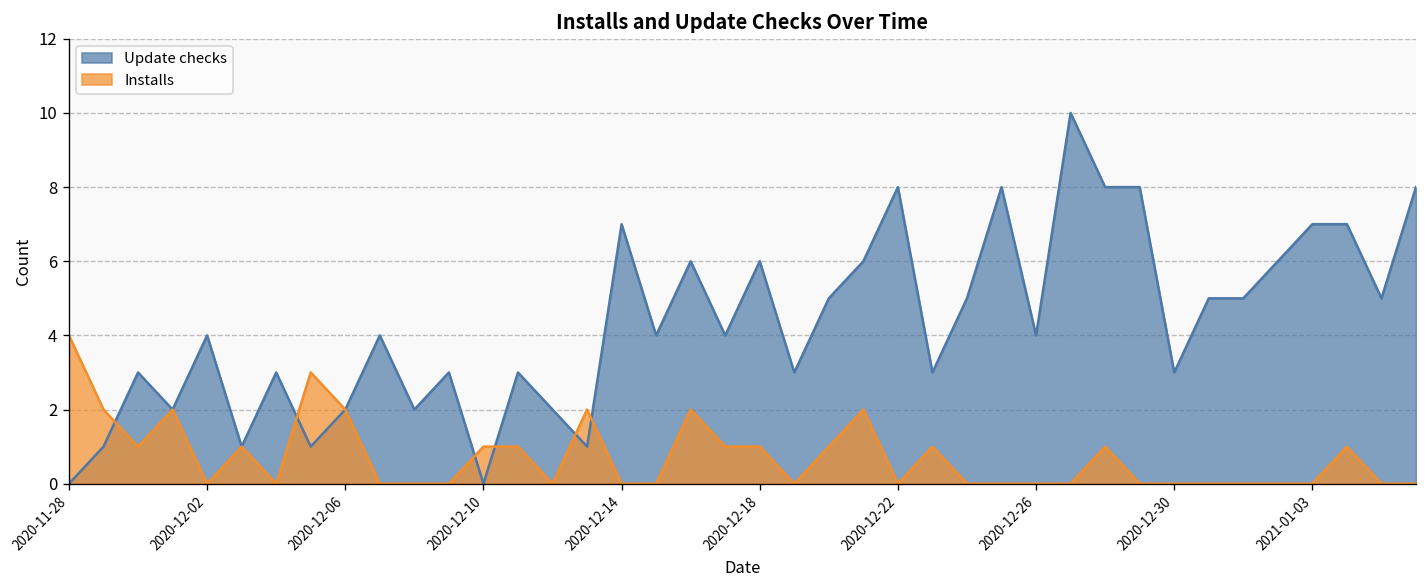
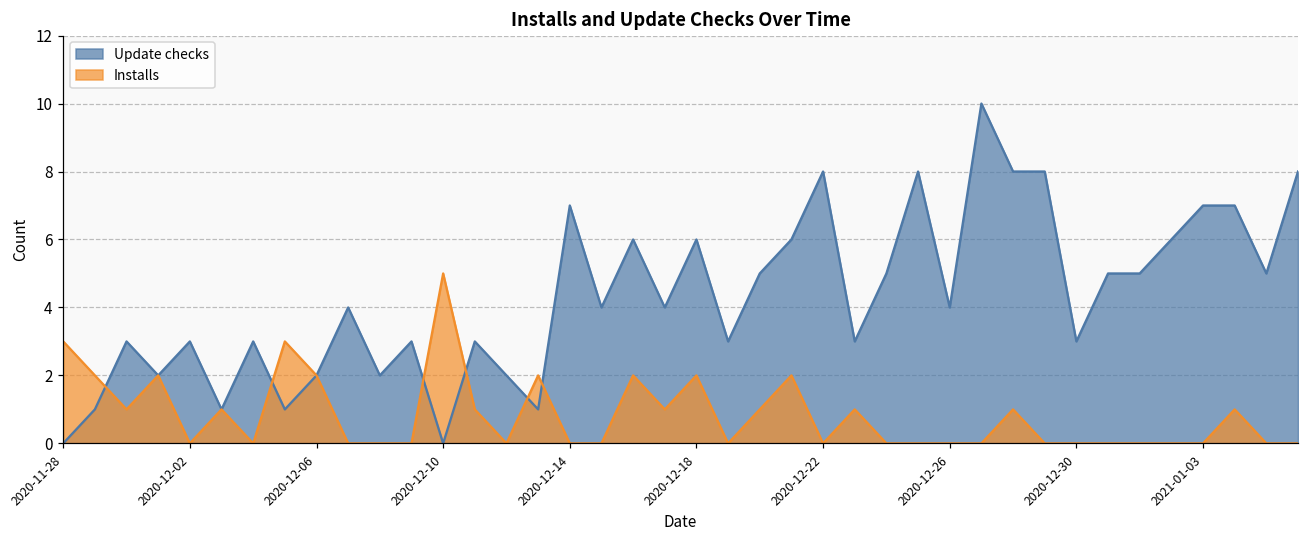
Installs, 2020-11-28: 4 -> 3
Update checks, 2020-12-02: 4 -> 3
Installs, 2020-12-10: 1 -> 5
Installs, 2020-12-18: 1 -> 2
